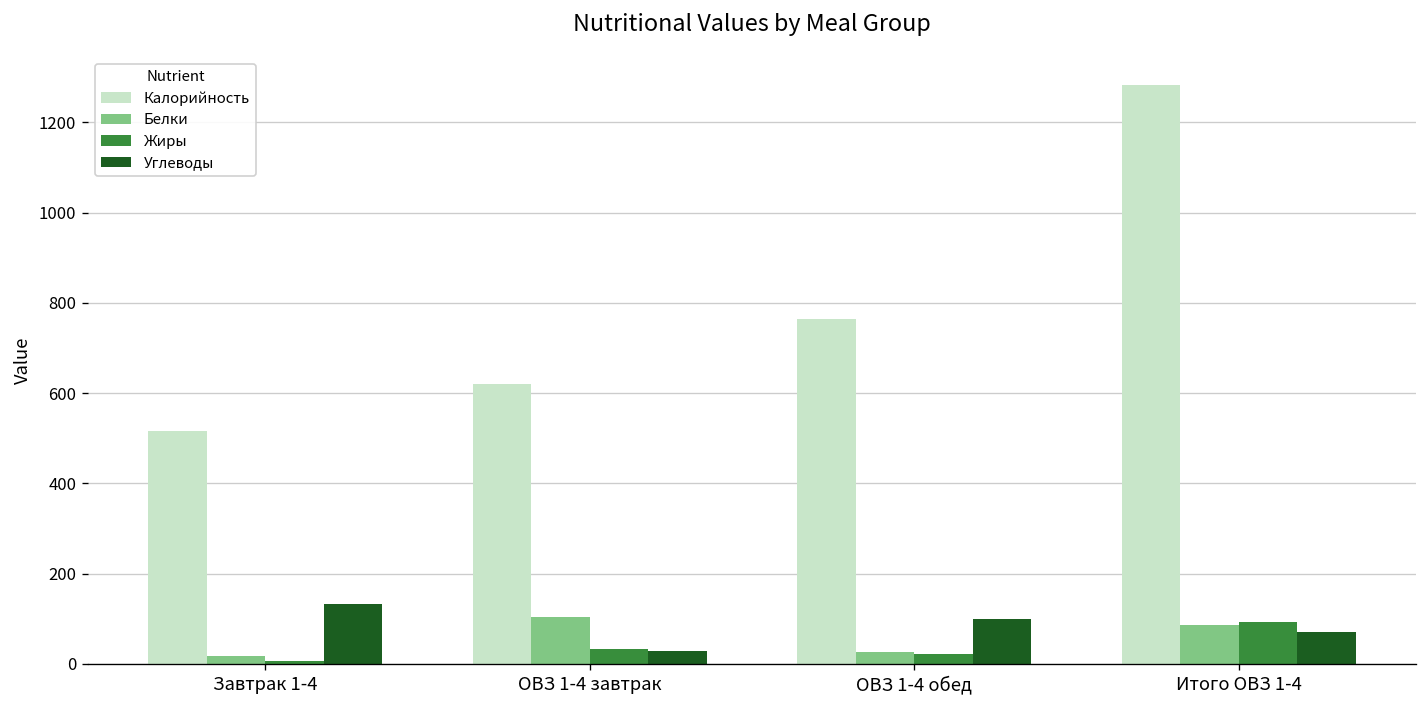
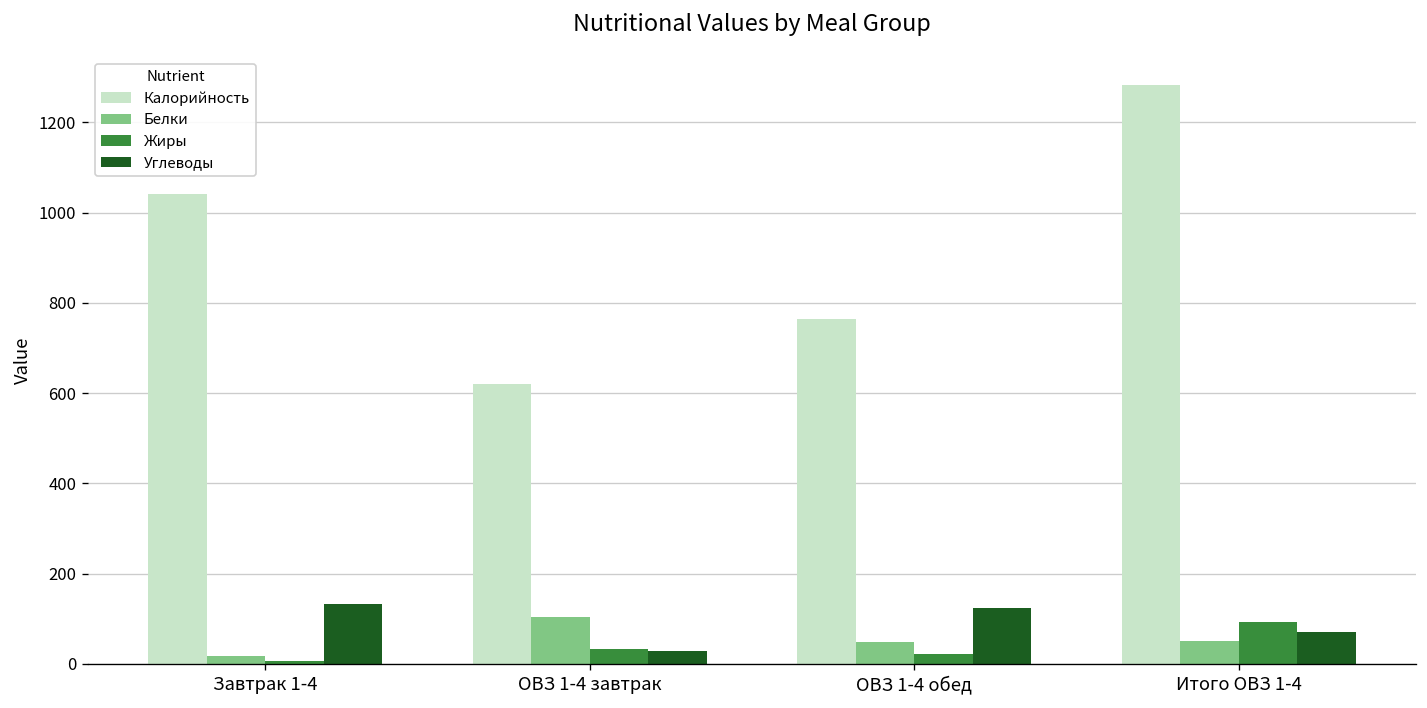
Калорийность, Завтрак 1-4: 520 -> 1040
Белки, ОВЗ 1-4 обед: 30 -> 50
Углеводы, ОВЗ 1-4 обед: 100 -> 120
Белки, Итого ОВЗ 1-4: 90 -> 50
